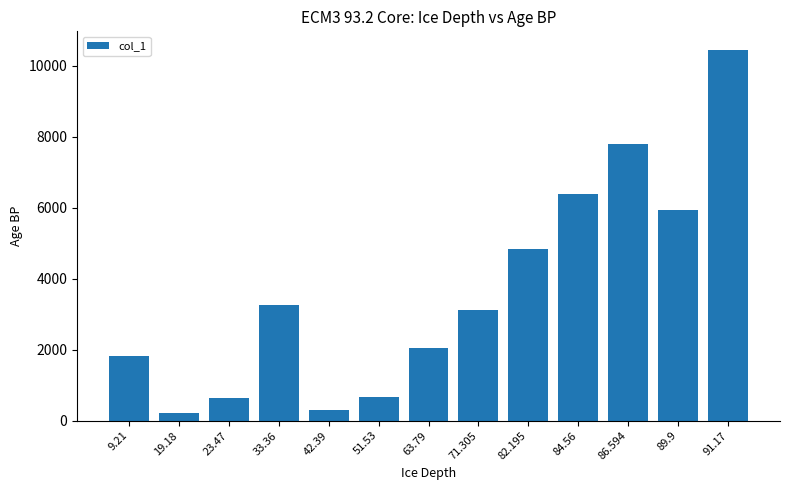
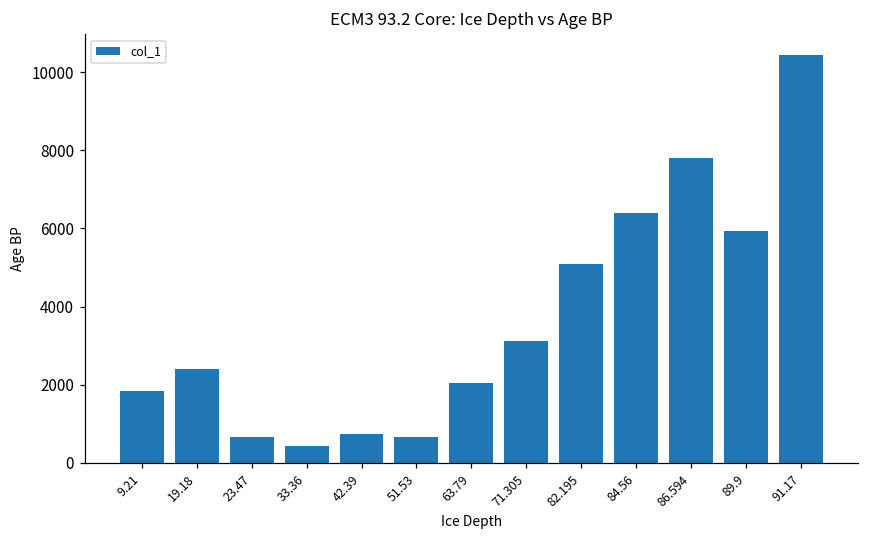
19.18: 200 -> 2400
33.36: 3200 -> 400
42.39: 300 -> 700
82.195: 4800 -> 5100
